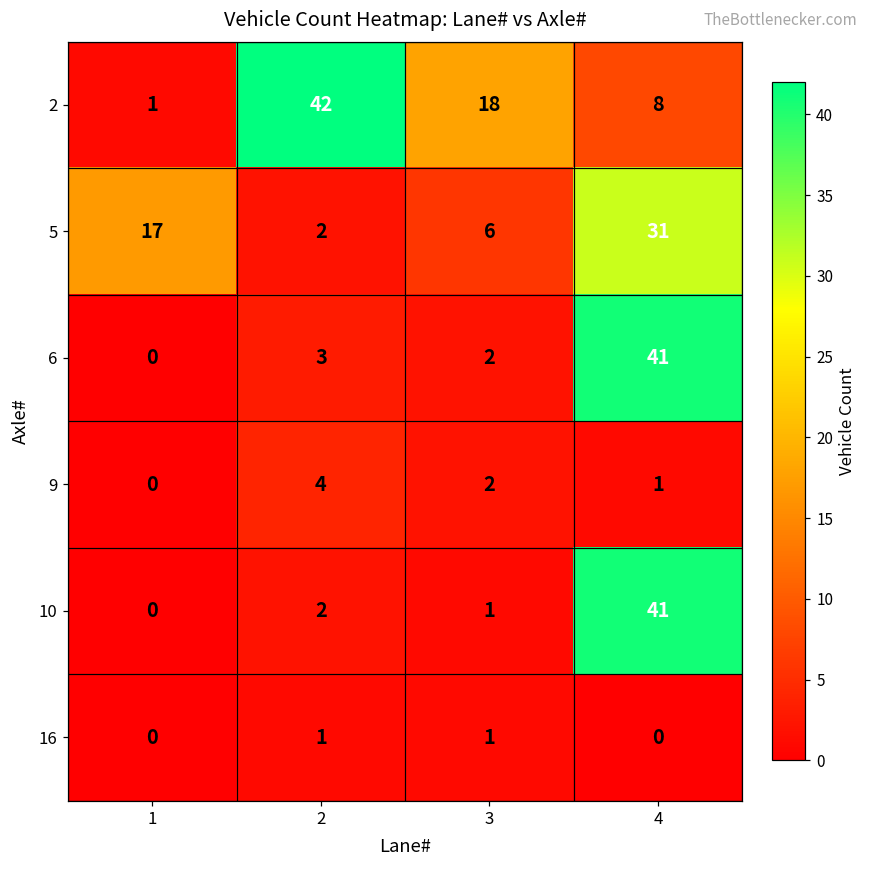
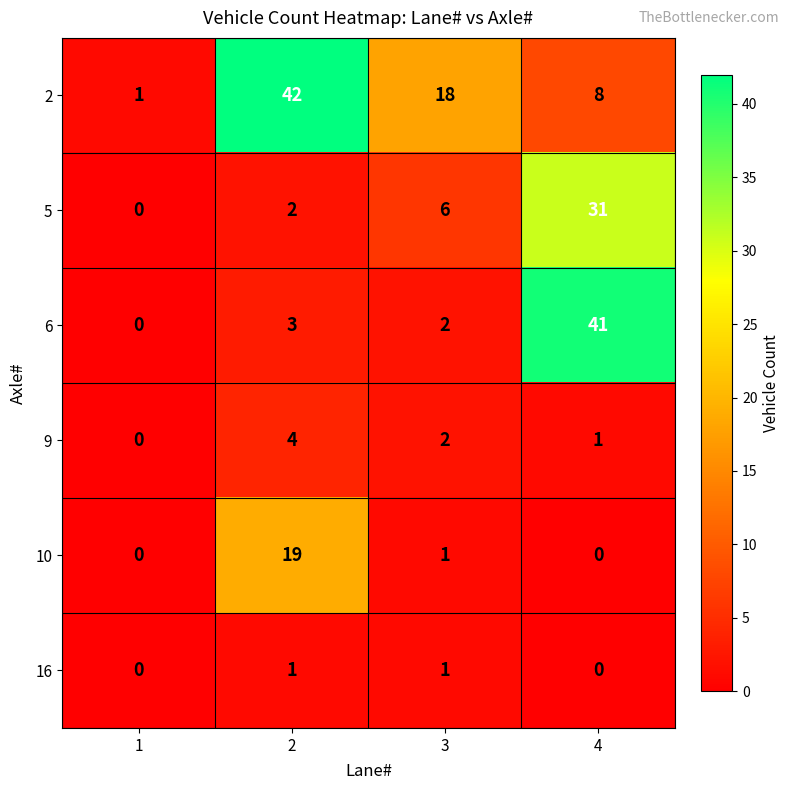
5, 1: 17 -> 0
10, 2: 2 -> 19
10, 4: 41 -> 0
